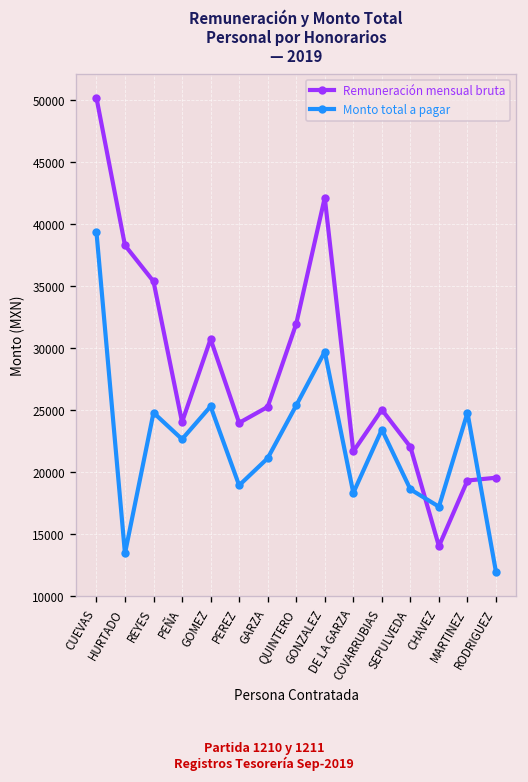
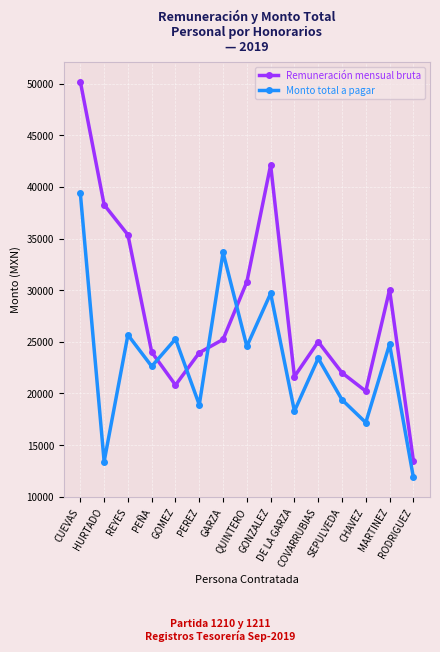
Monto total a pagar, REYES: 24800 -> 25700
Remuneración mensual bruta, GOMEZ: 30700 -> 20800
Monto total a pagar, GARZA: 21100 -> 33700
Remuneración mensual bruta, QUINTERO: 31900 -> 30800
Monto total a pagar, QUINTERO: 25300 -> 24600
Monto total a pagar, SEPULVEDA: 18600 -> 19400
Remuneración mensual bruta, CHAVEZ: 14000 -> 20200
Remuneración mensual bruta, MARTINEZ: 19300 -> 30000
Remuneración mensual bruta, RODRIGUEZ: 19500 -> 13500
